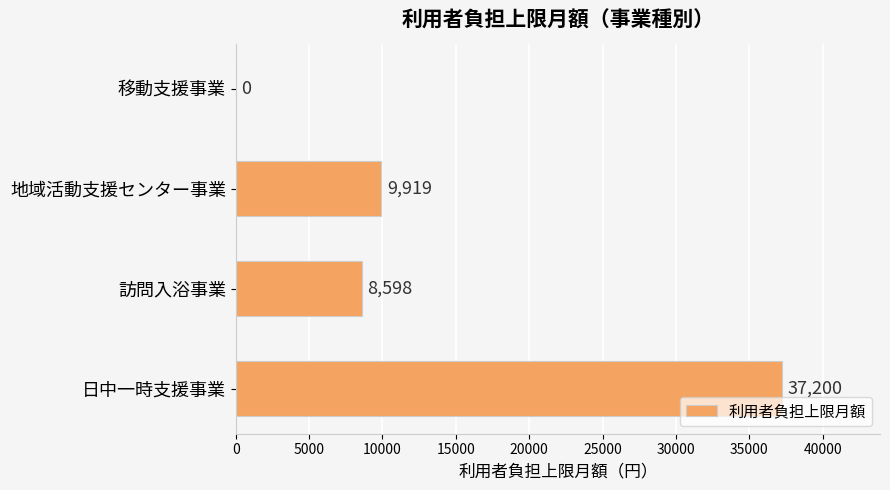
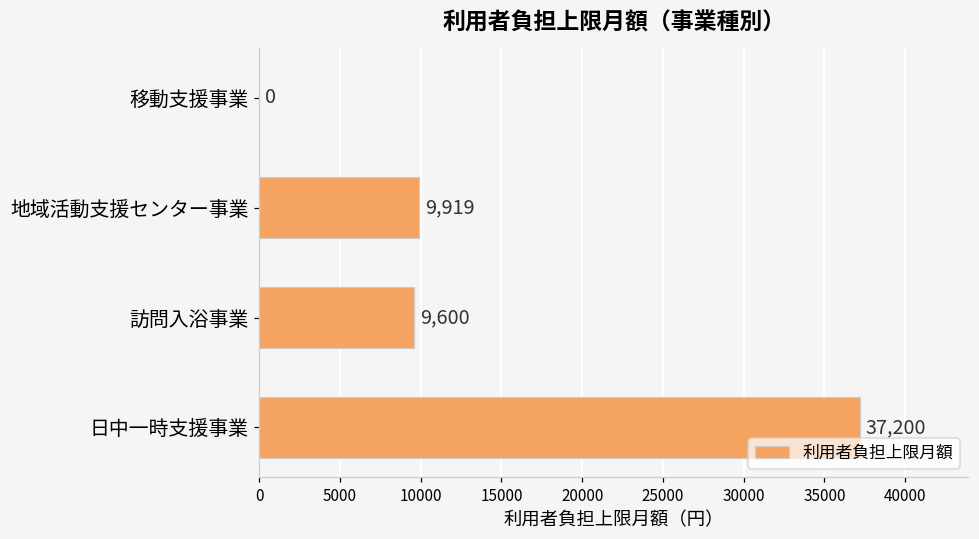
訪問入浴事業: 8,598 -> 9,600
